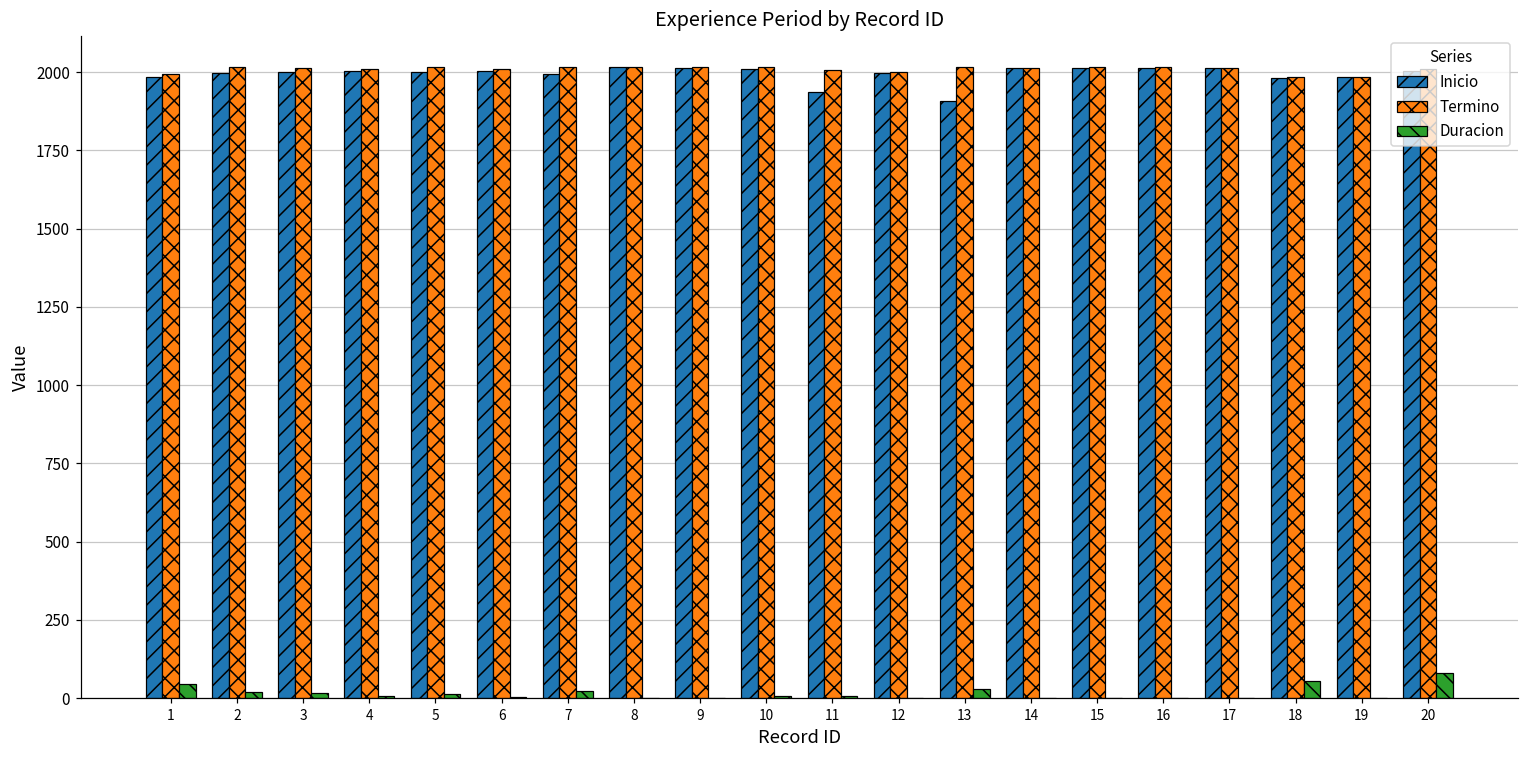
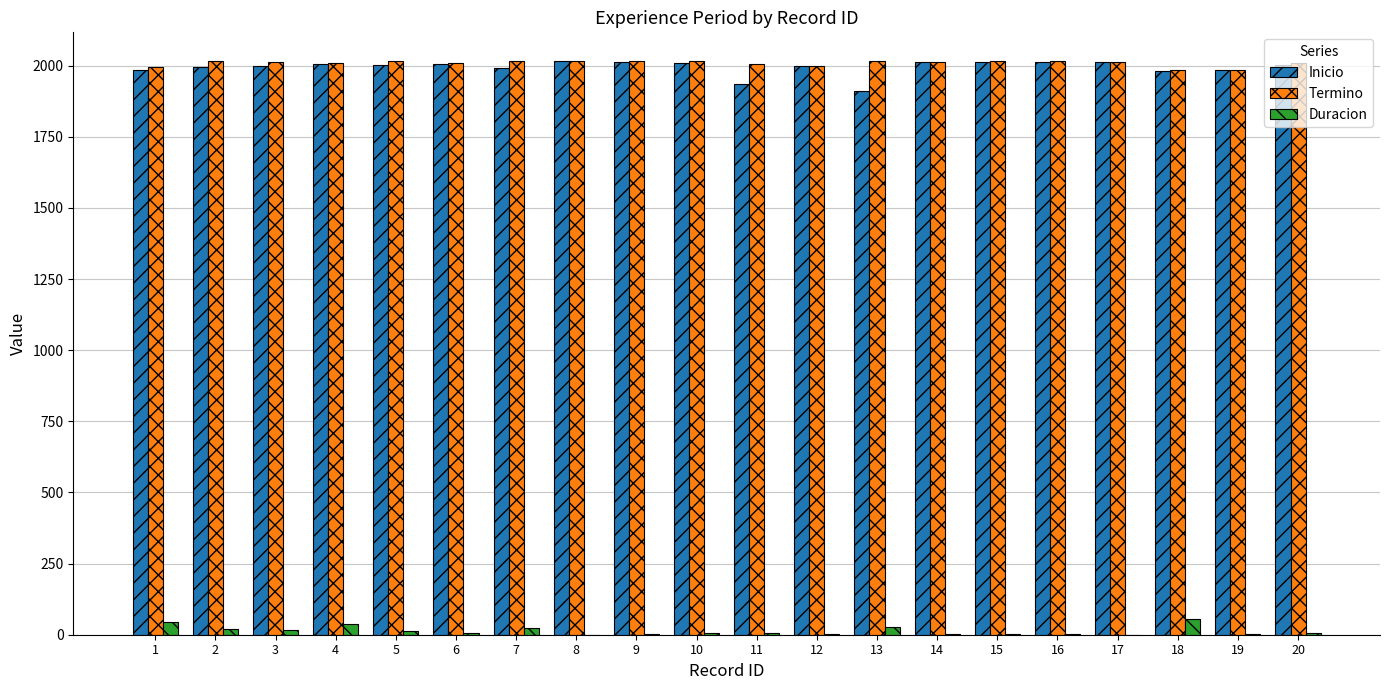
Duracion, 4: 10 -> 40
Duracion, 20: 80 -> 10
